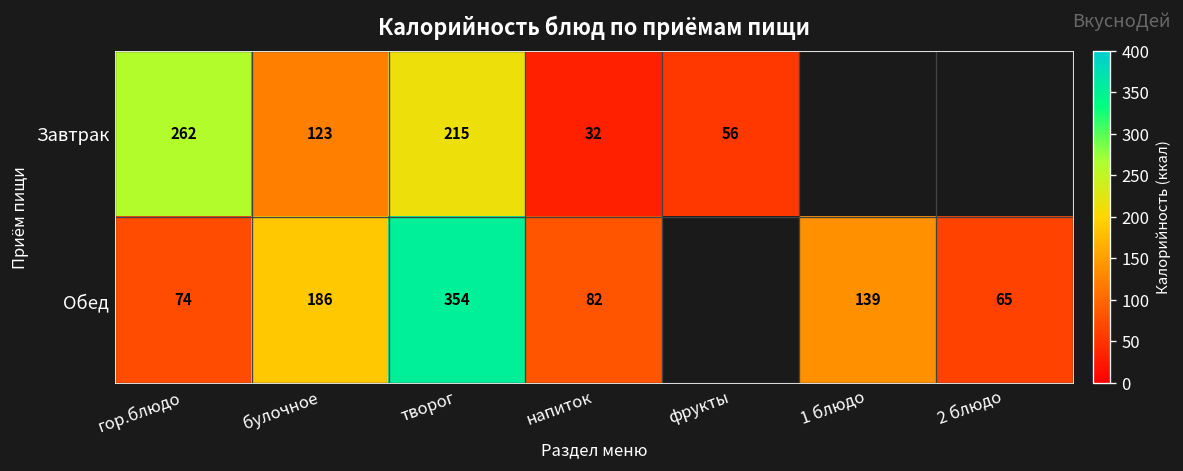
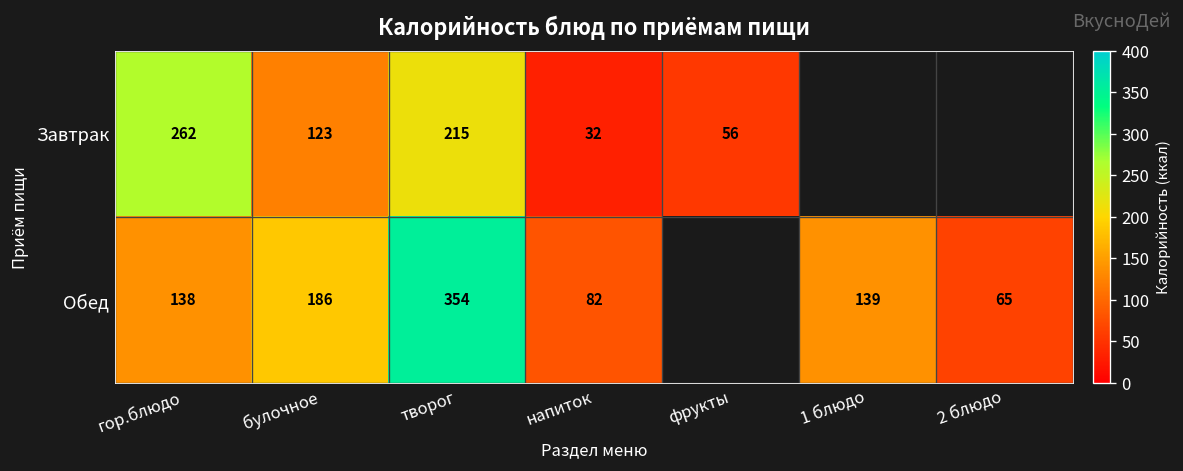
Обед, гор.блюдо: 74 -> 138
